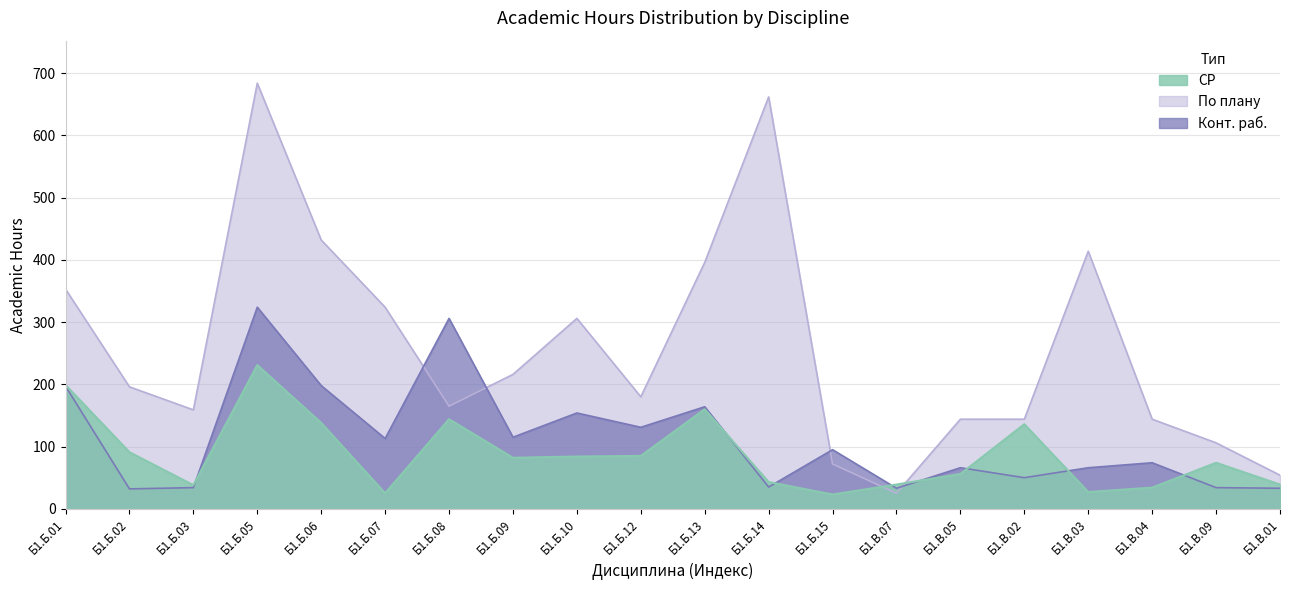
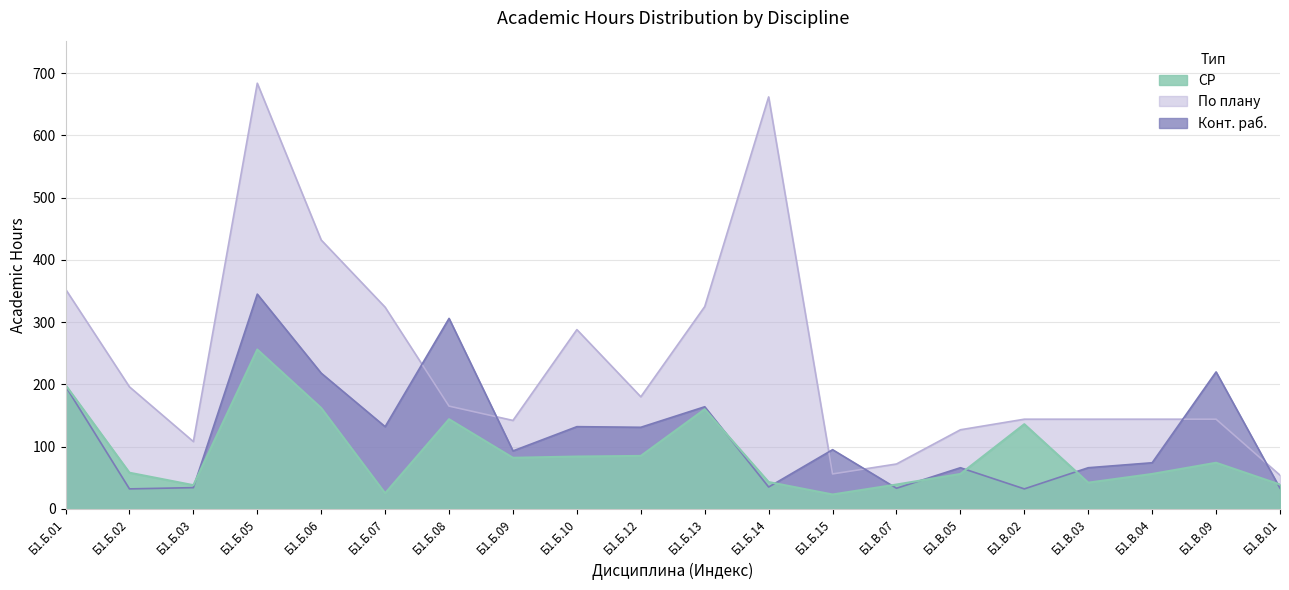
СР, Б1.Б.02: 90 -> 60
По плану, Б1.Б.03: 160 -> 110
Конт. раб., Б1.Б.05: 320 -> 350
СР, Б1.Б.05: 230 -> 260
Конт. раб., Б1.Б.06: 200 -> 220
СР, Б1.Б.06: 140 -> 160
Конт. раб., Б1.Б.07: 110 -> 130
По плану, Б1.Б.09: 220 -> 140
Конт. раб., Б1.Б.09: 120 -> 90
По плану, Б1.Б.10: 310 -> 290
Конт. раб., Б1.Б.10: 150 -> 130
По плану, Б1.Б.13: 400 -> 330
По плану, Б1.Б.15: 70 -> 60
По плану, Б1.В.07: 30 -> 70
По плану, Б1.В.05: 140 -> 130
Конт. раб., Б1.В.02: 50 -> 30
По плану, Б1.В.03: 410 -> 140
СР, Б1.В.03: 30 -> 40
СР, Б1.В.04: 30 -> 60
По плану, Б1.В.09: 110 -> 140
Конт. раб., Б1.В.09: 30 -> 220
